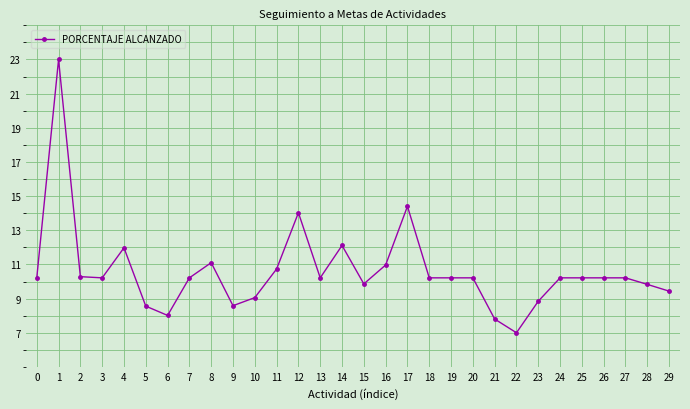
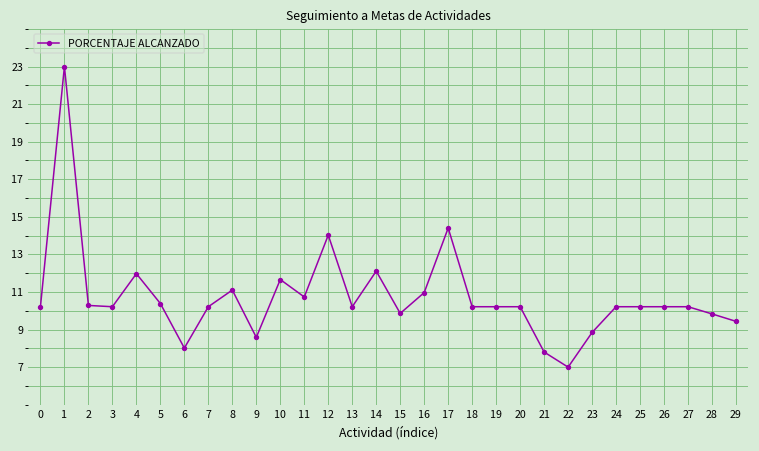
5: 8.6 -> 10.4
10: 9.1 -> 11.7
